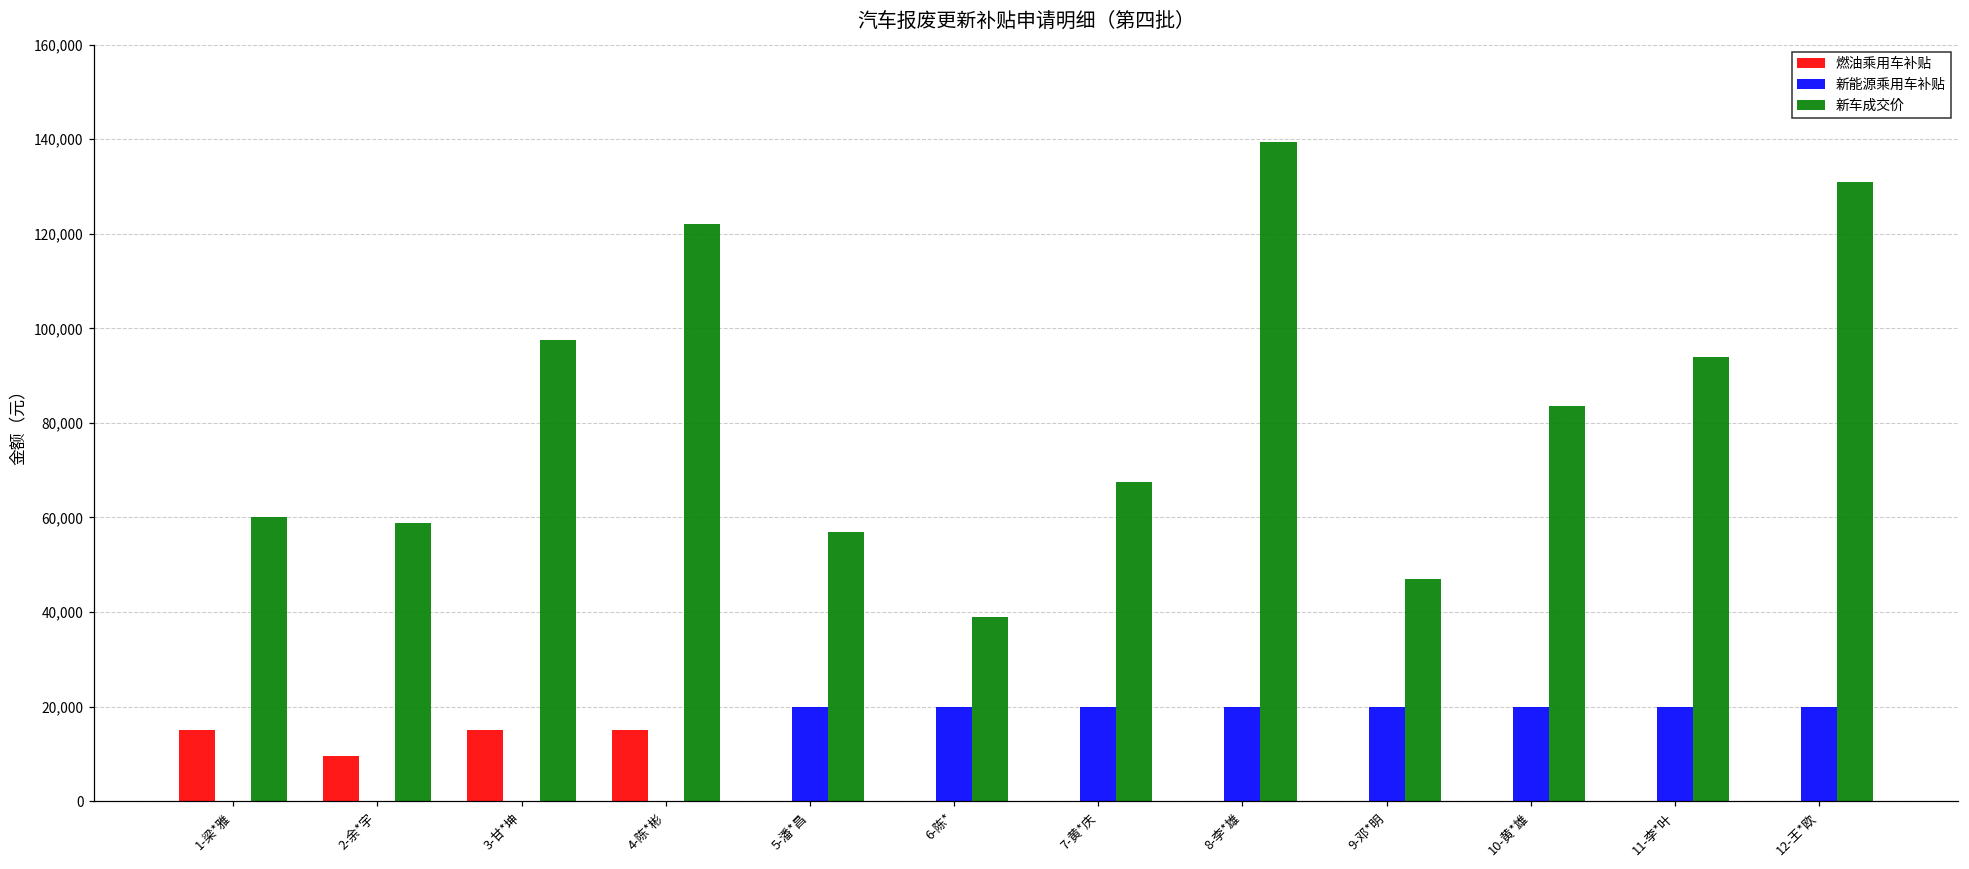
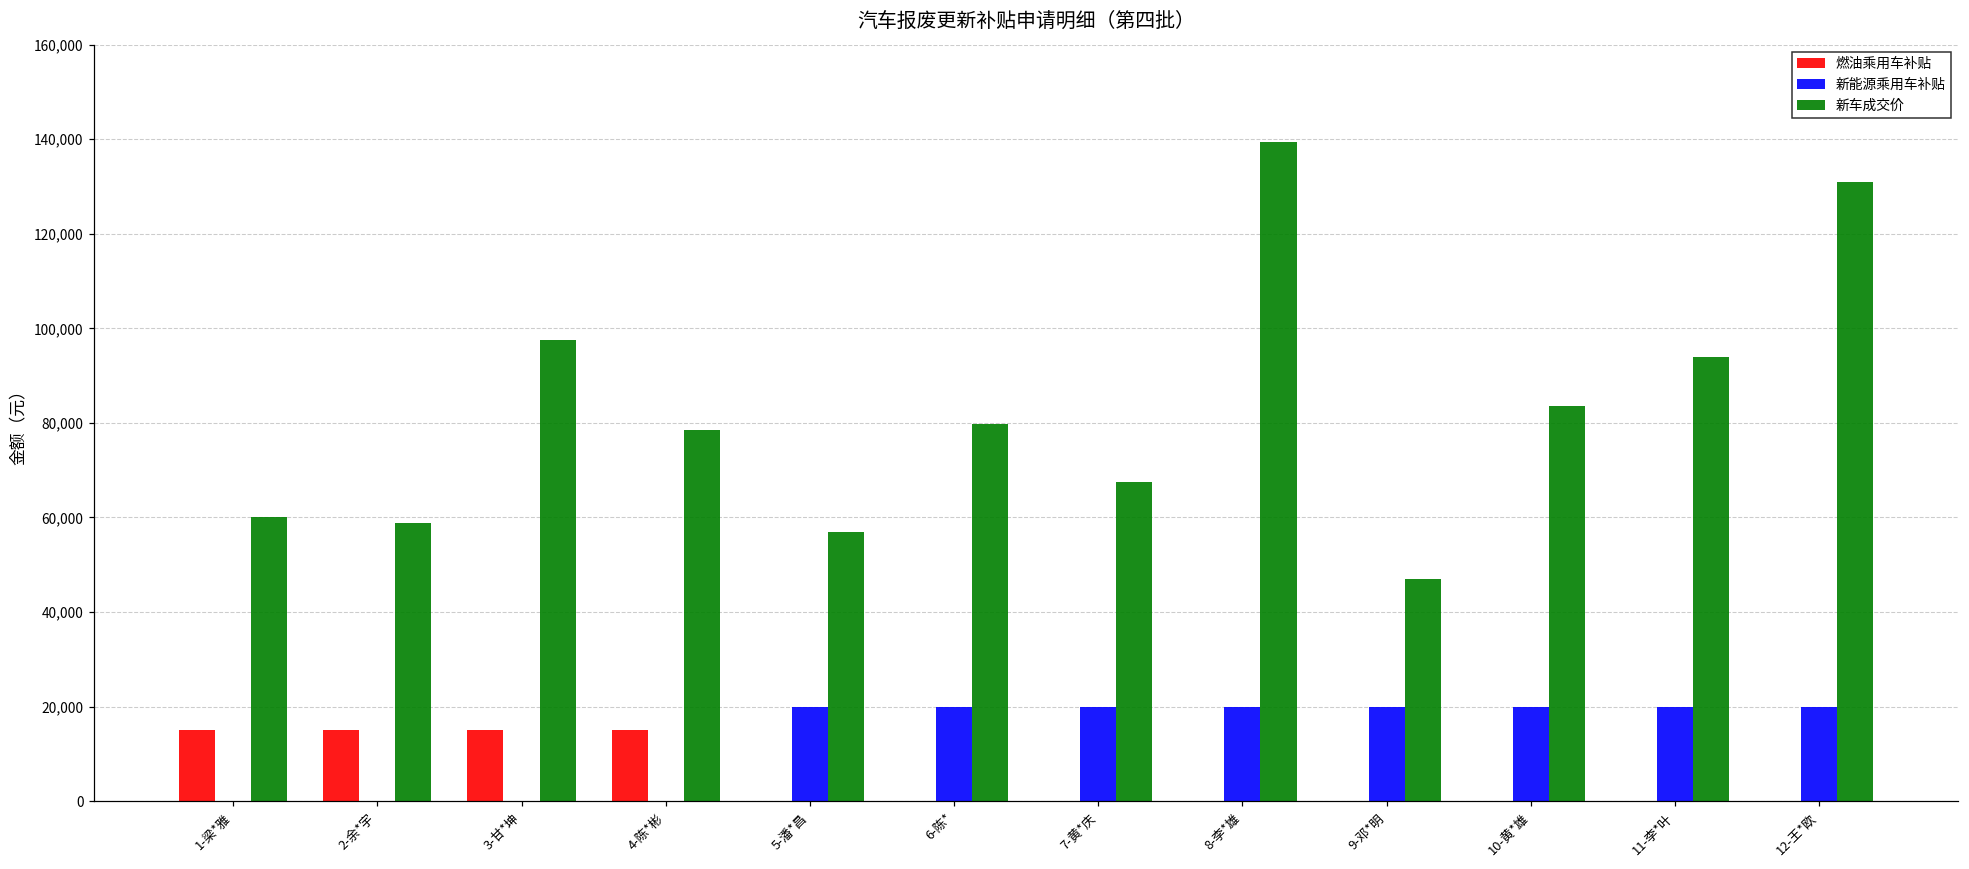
燃油乘用车补贴, 2-余*宇: 10,000 -> 15,000
新车成交价, 4-陈*彬: 122,000 -> 79,000
新车成交价, 6-陈*: 39,000 -> 80,000
